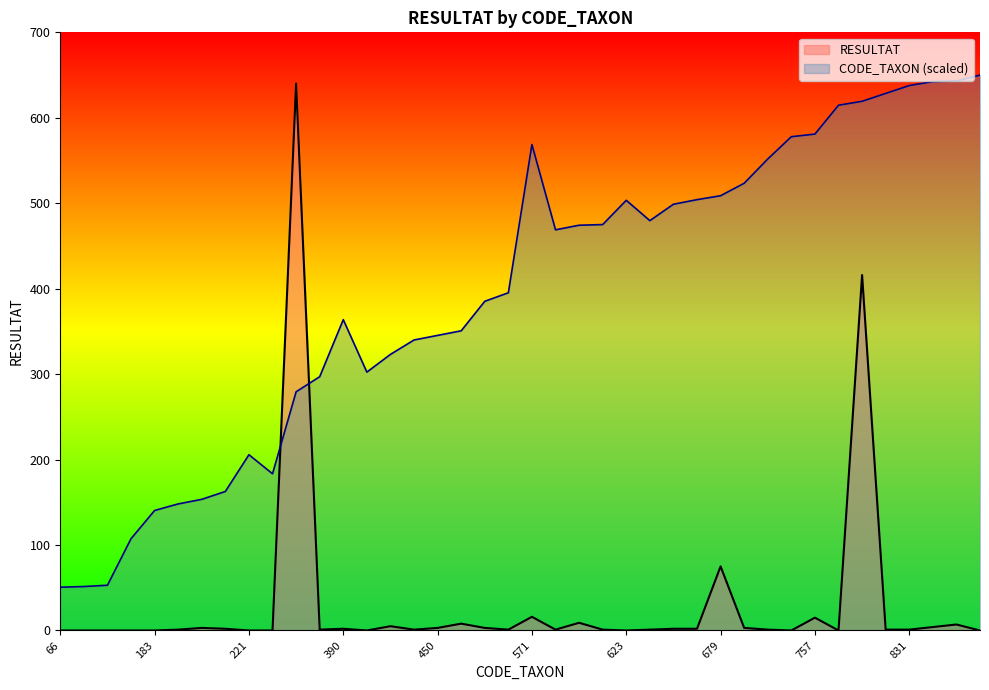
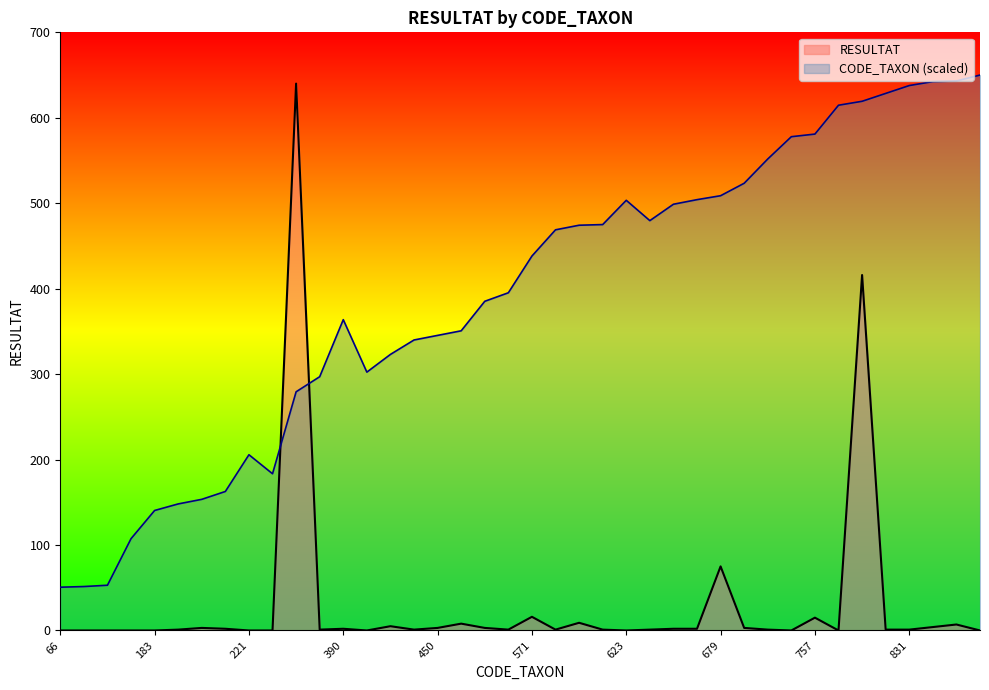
CODE_TAXON (scaled), 571: 570 -> 440
